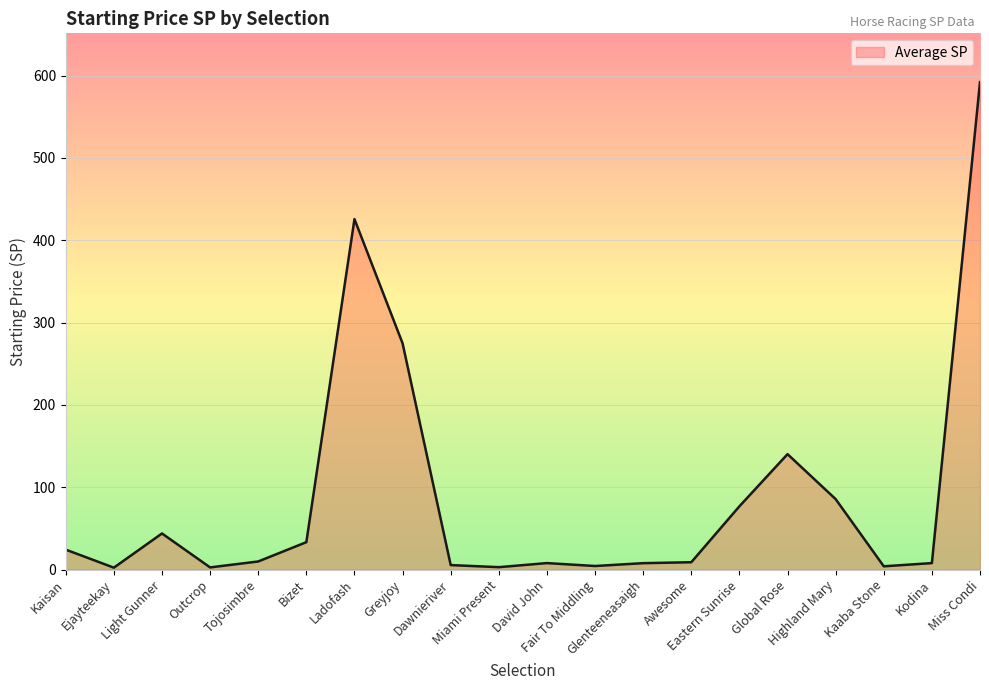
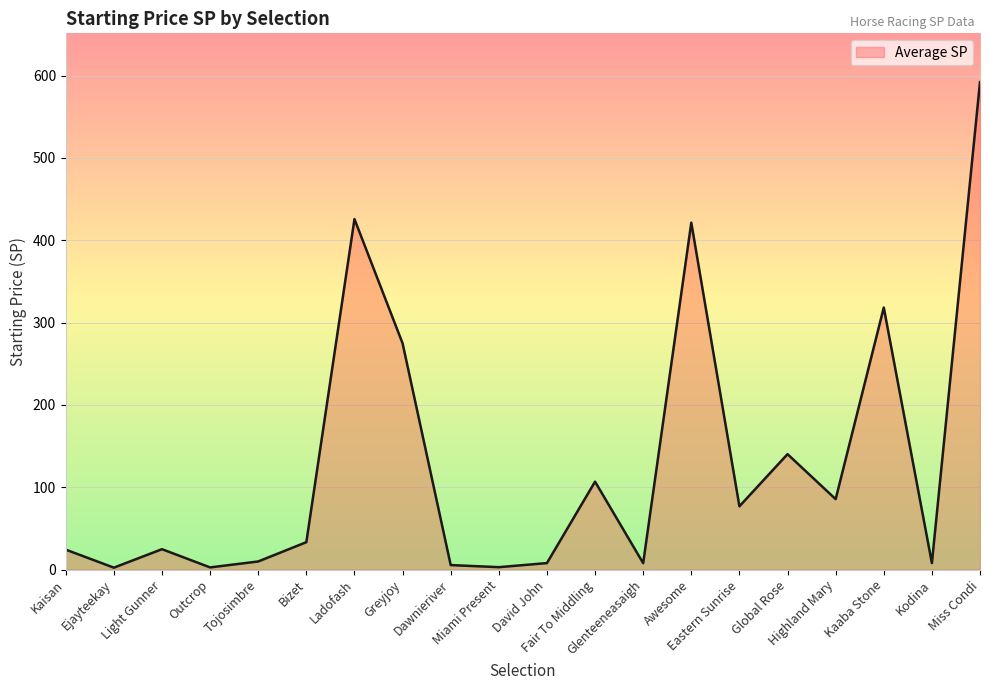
Light Gunner: 40 -> 20
Fair To Middling: 0 -> 110
Awesome: 10 -> 420
Kaaba Stone: 0 -> 320
